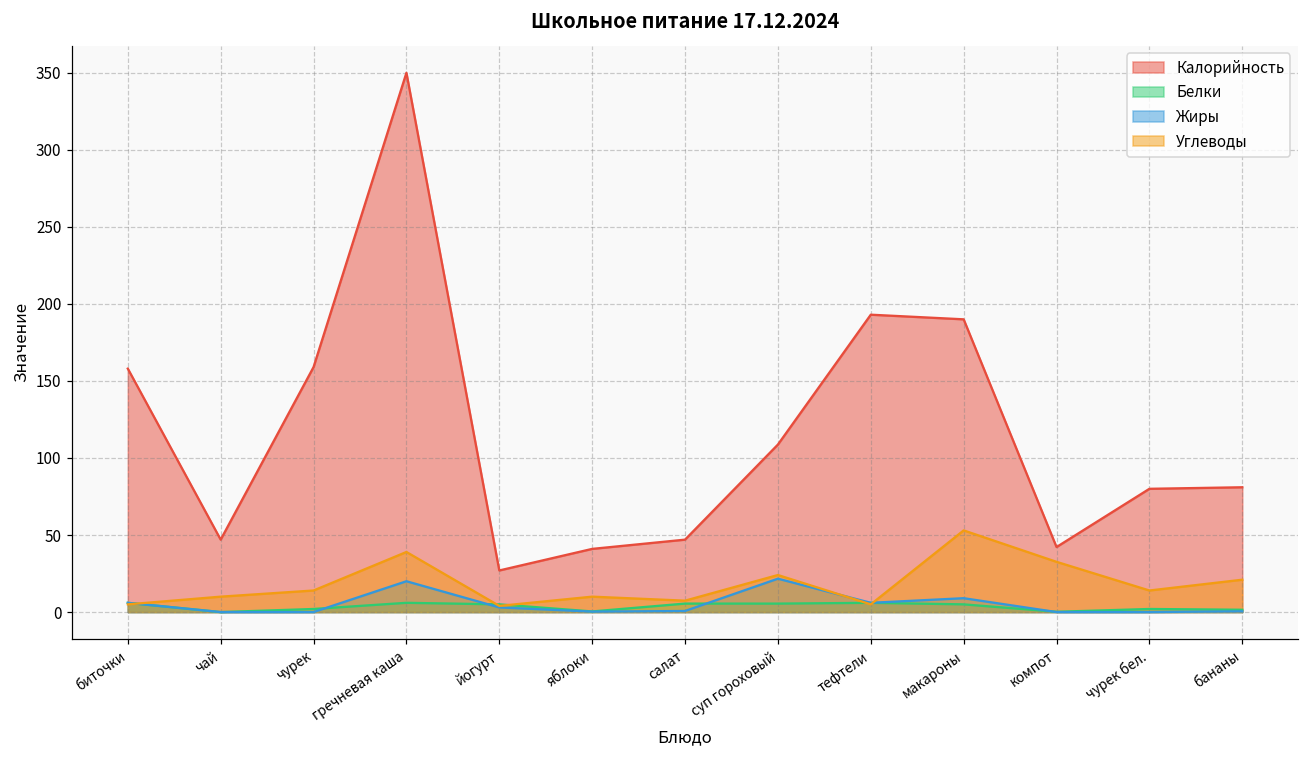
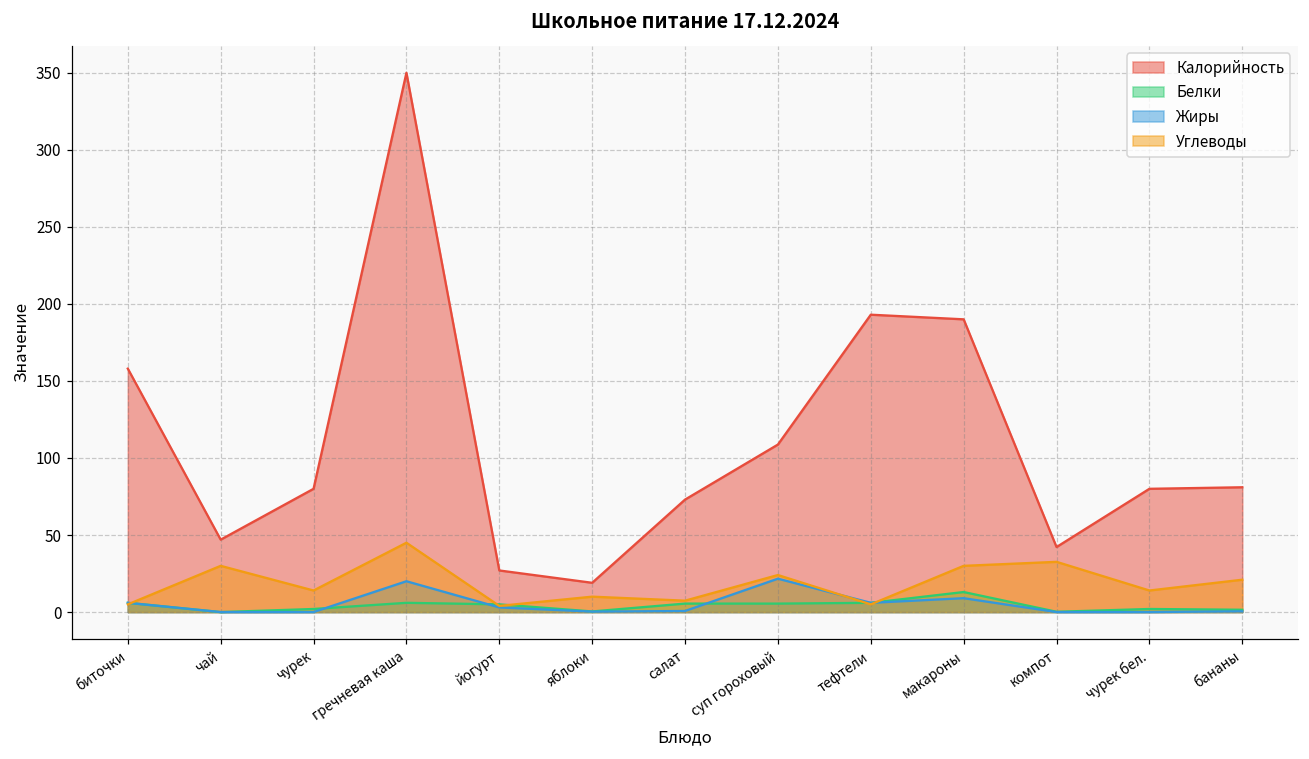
Углеводы, чай: 10 -> 30
Калорийность, чурек: 159 -> 80
Углеводы, гречневая каша: 39 -> 45
Калорийность, яблоки: 41 -> 19
Калорийность, салат: 47 -> 73
Белки, макароны: 5 -> 13
Углеводы, макароны: 53 -> 30
